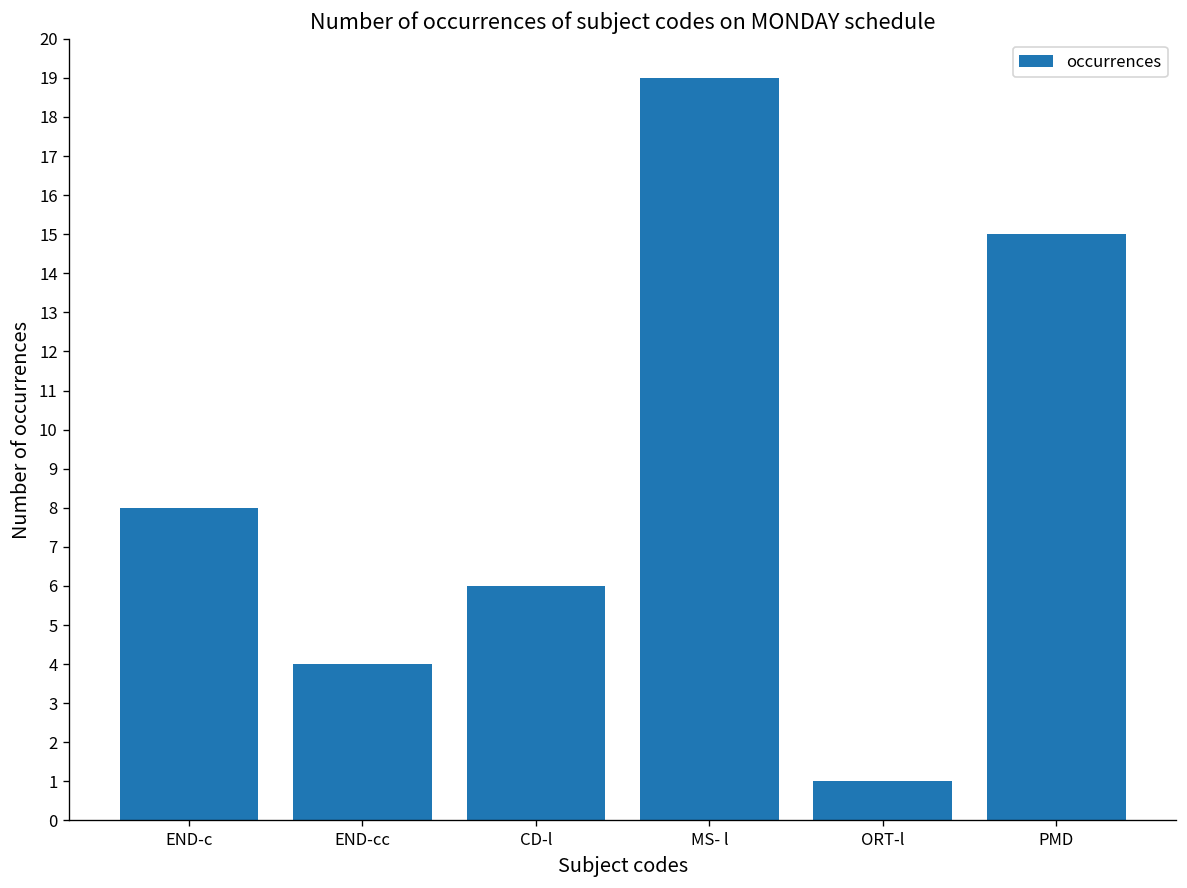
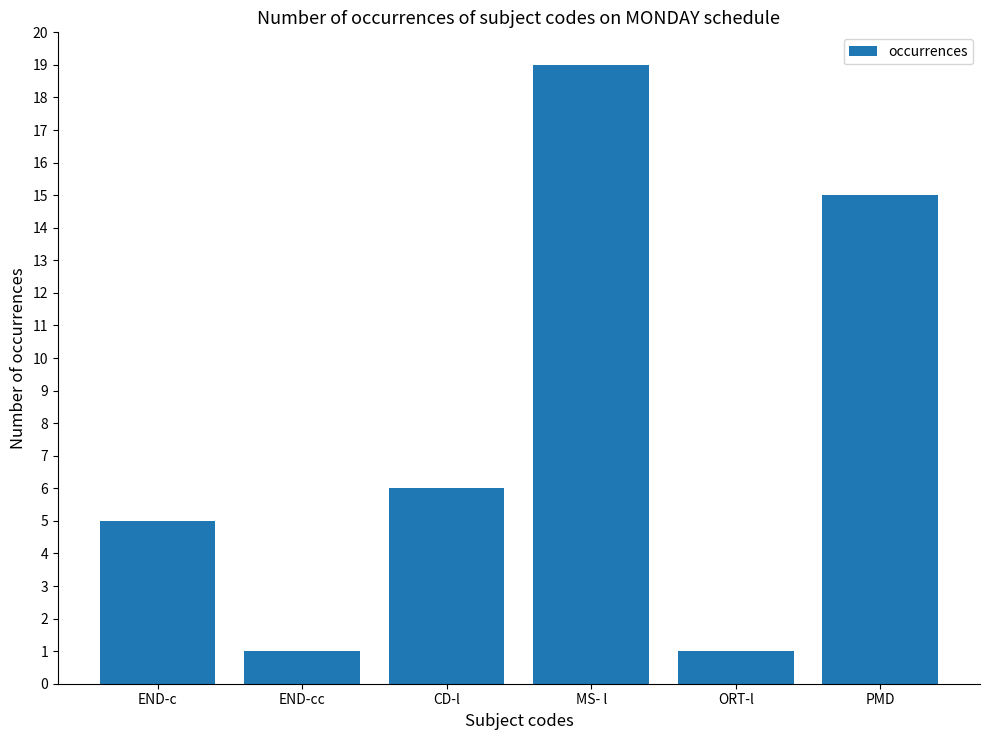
END-c: 8 -> 5
END-cc: 4 -> 1
